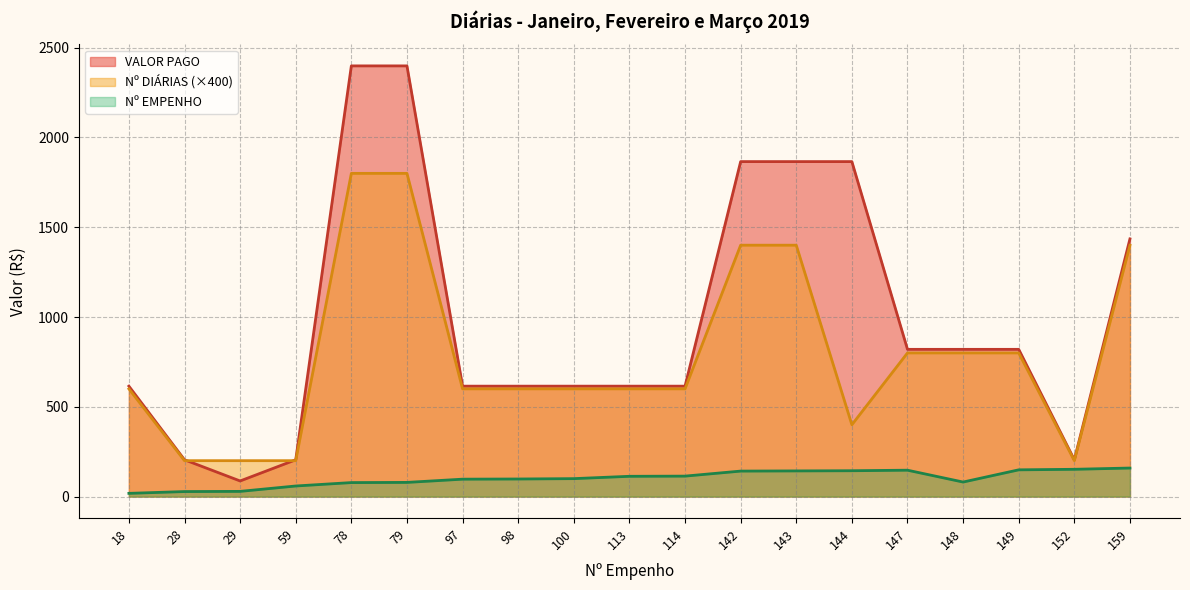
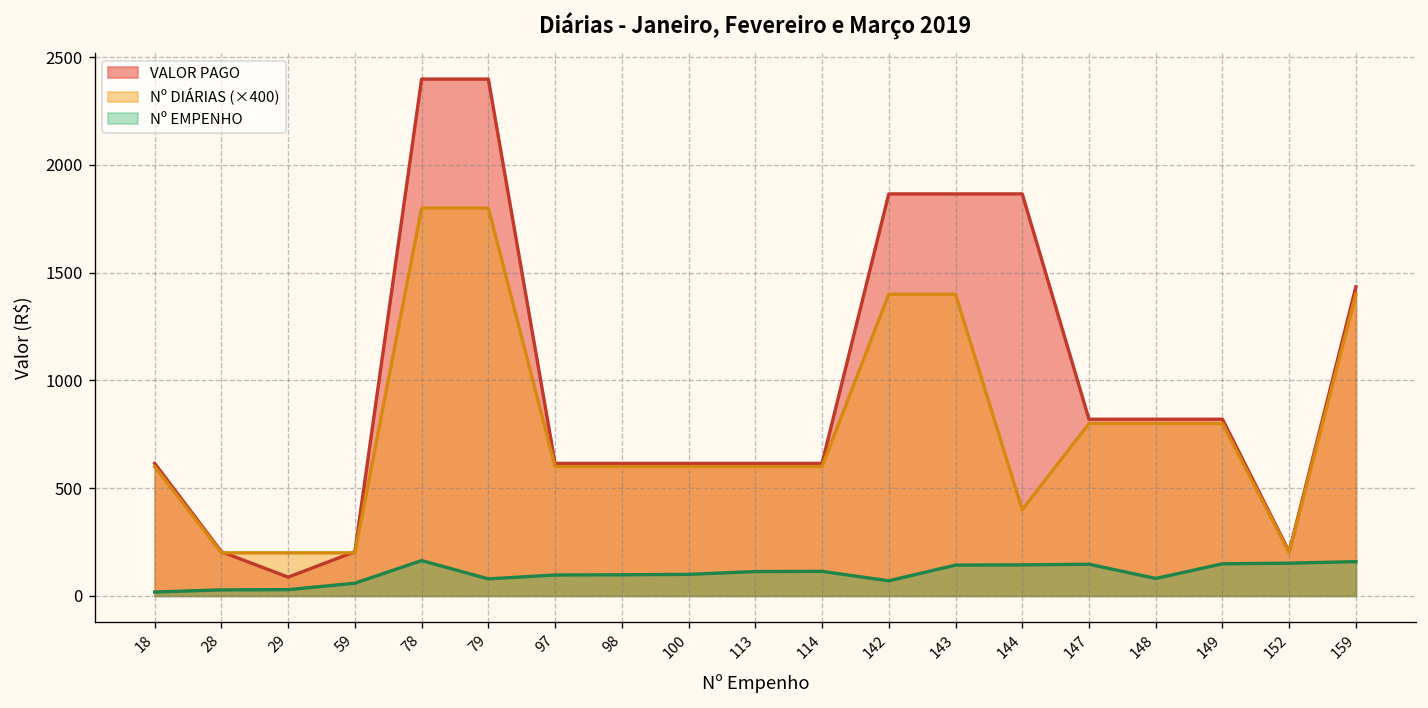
Nº EMPENHO, 78: 80 -> 160
Nº EMPENHO, 142: 140 -> 70
